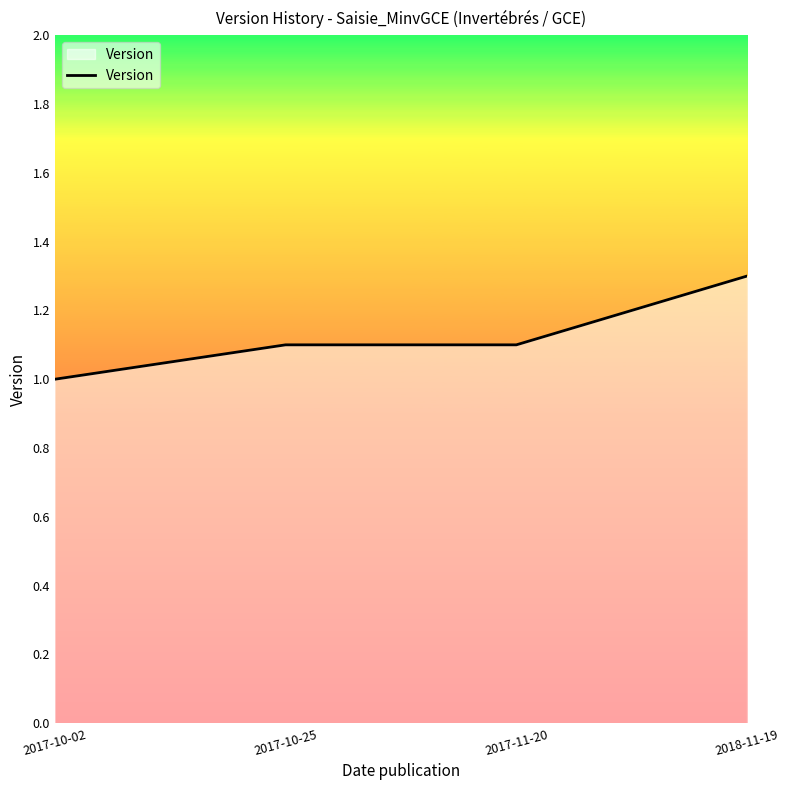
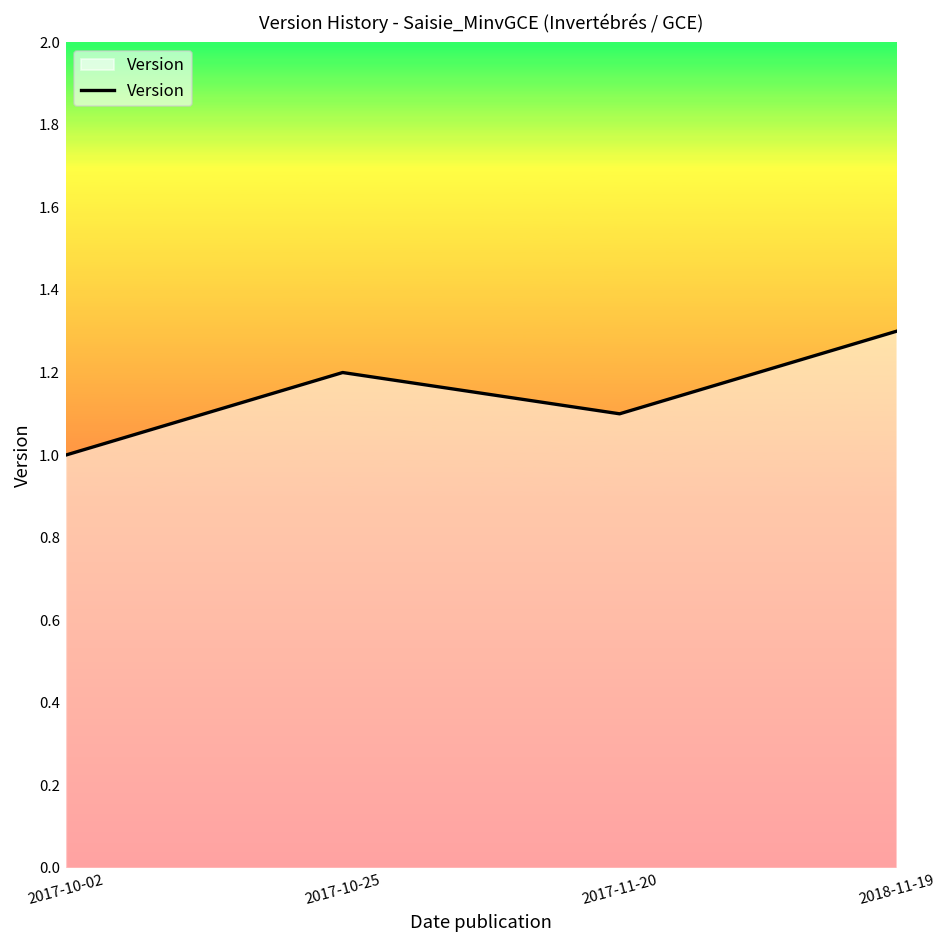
2017-10-25: 1.1 -> 1.2
